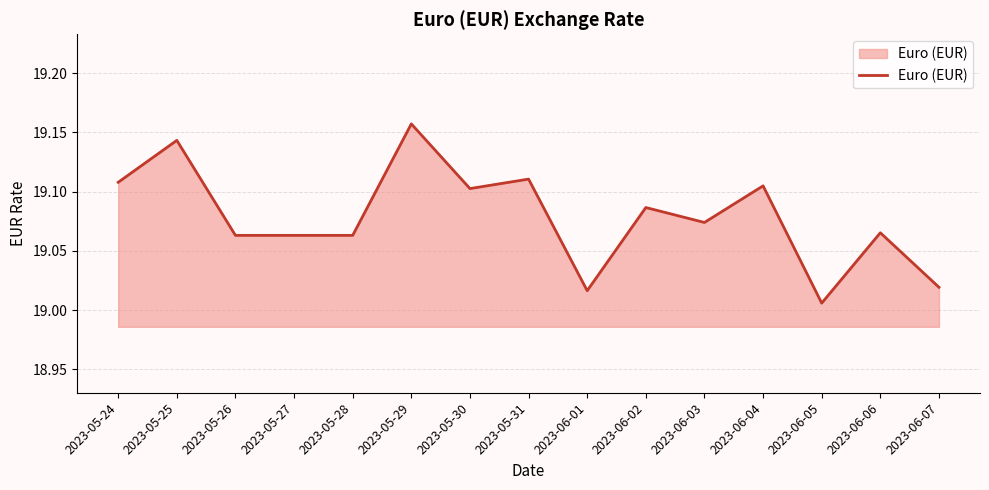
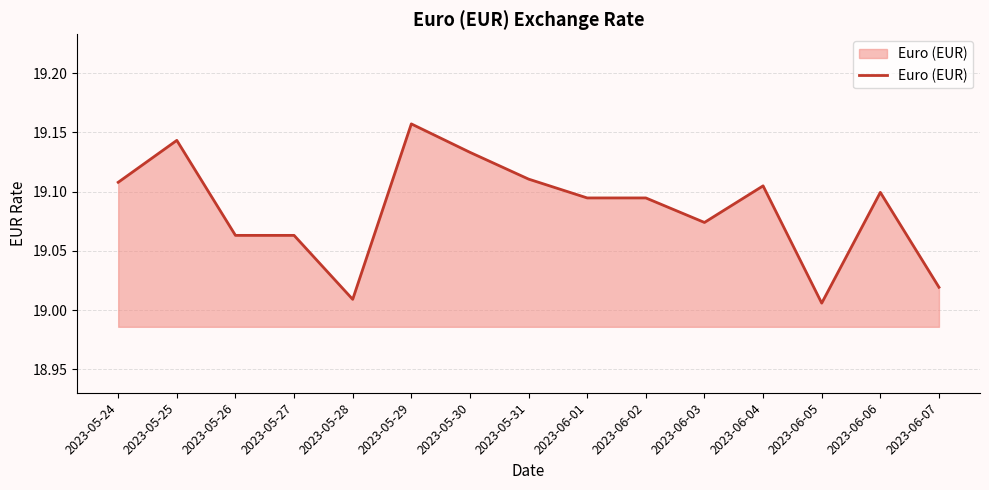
2023-05-28: 19.063 -> 19.009
2023-05-30: 19.103 -> 19.133
2023-06-01: 19.016 -> 19.095
2023-06-02: 19.087 -> 19.095
2023-06-06: 19.065 -> 19.099
